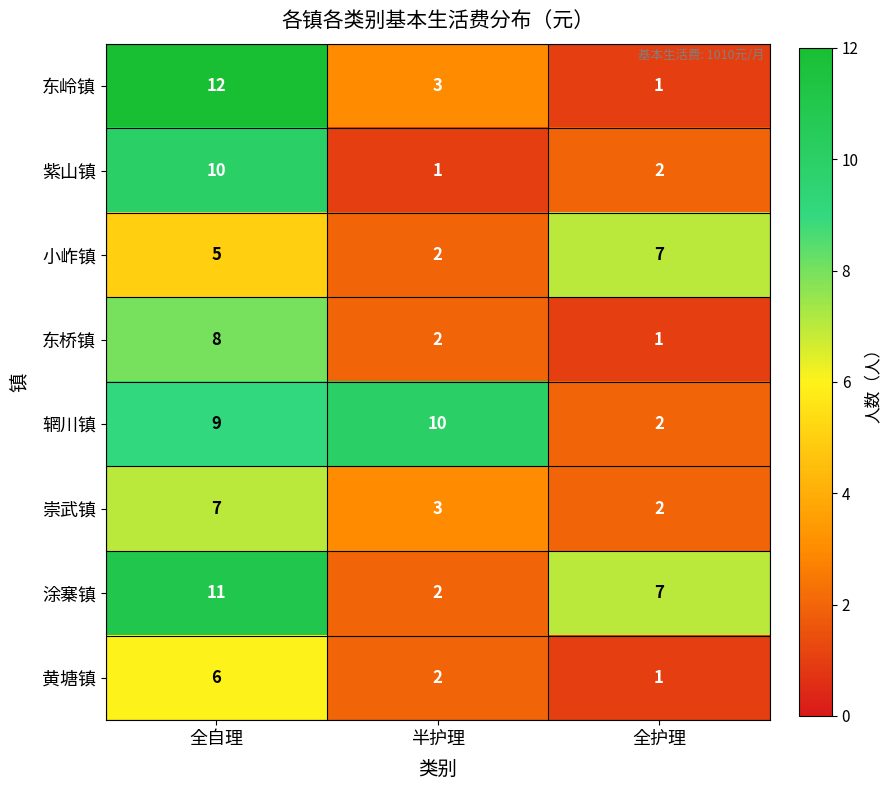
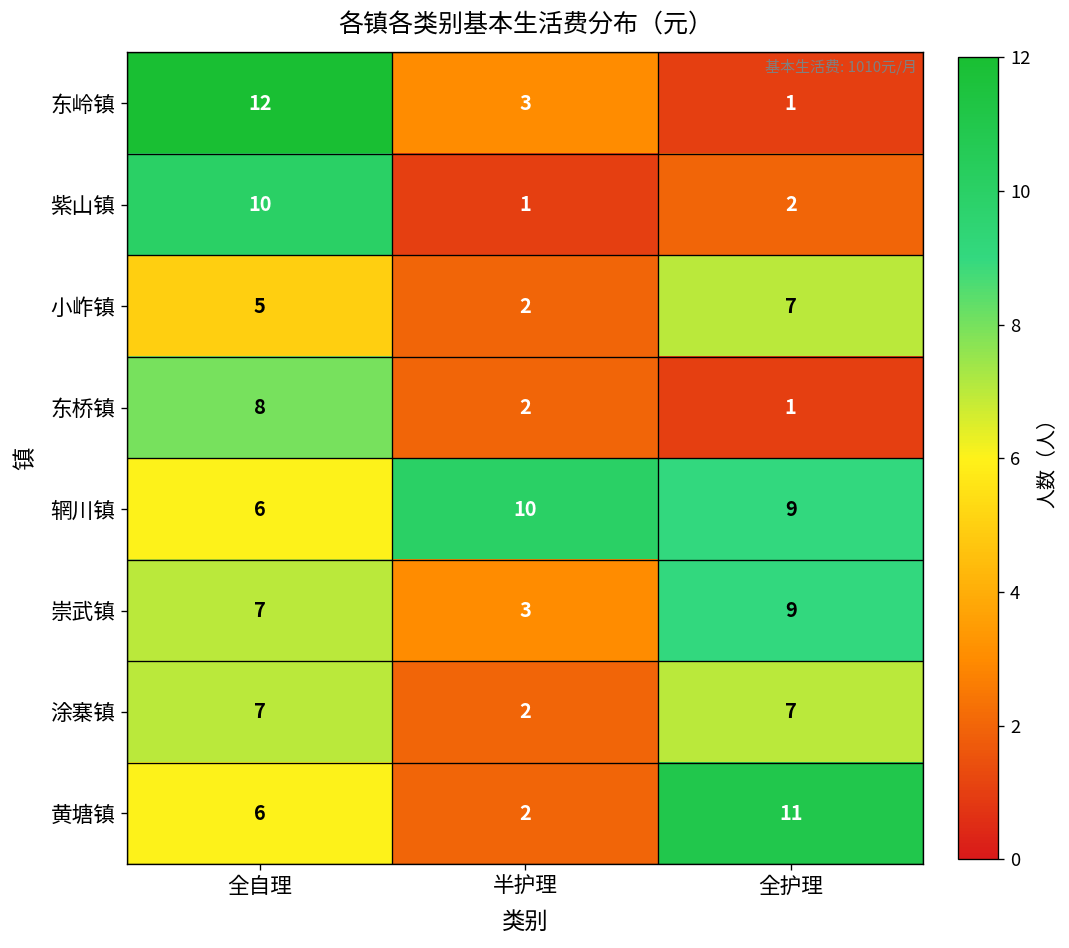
辋川镇, 全自理: 9 -> 6
辋川镇, 全护理: 2 -> 9
崇武镇, 全护理: 2 -> 9
涂寨镇, 全自理: 11 -> 7
黄塘镇, 全护理: 1 -> 11
